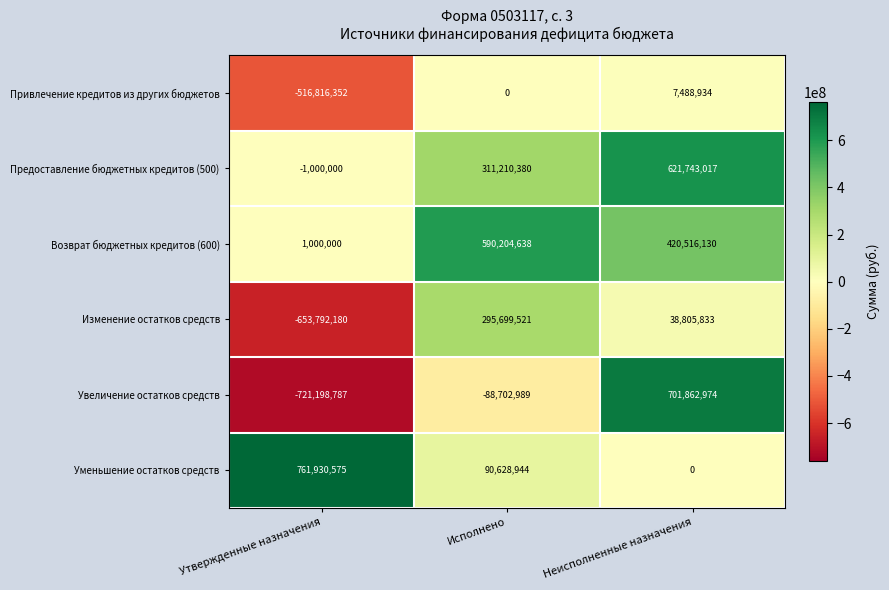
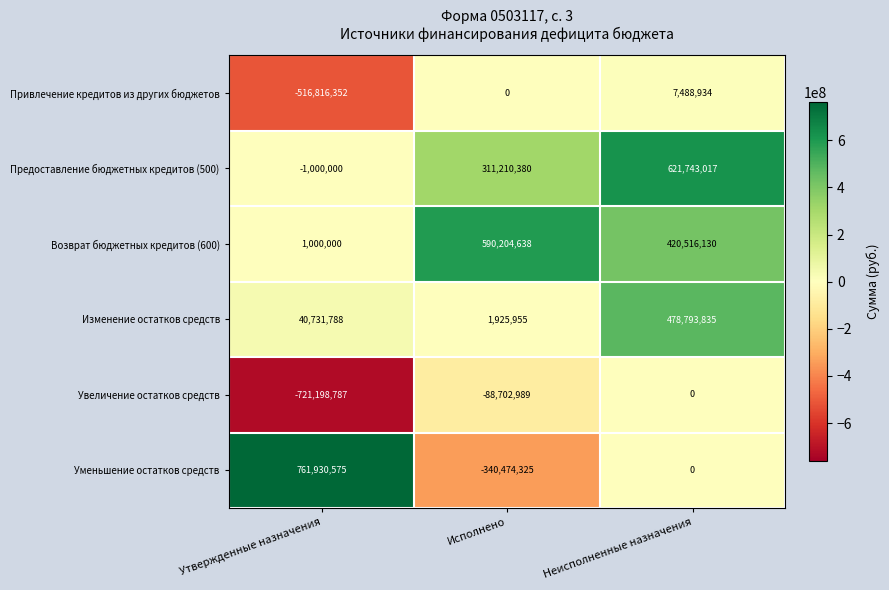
Изменение остатков средств, Утвержденные назначения: -653,792,180 -> 40,731,788
Изменение остатков средств, Исполнено: 295,699,521 -> 1,925,955
Изменение остатков средств, Неисполненные назначения: 38,805,833 -> 478,793,835
Увеличение остатков средств, Неисполненные назначения: 701,862,974 -> 0
Уменьшение остатков средств, Исполнено: 90,628,944 -> -340,474,325
